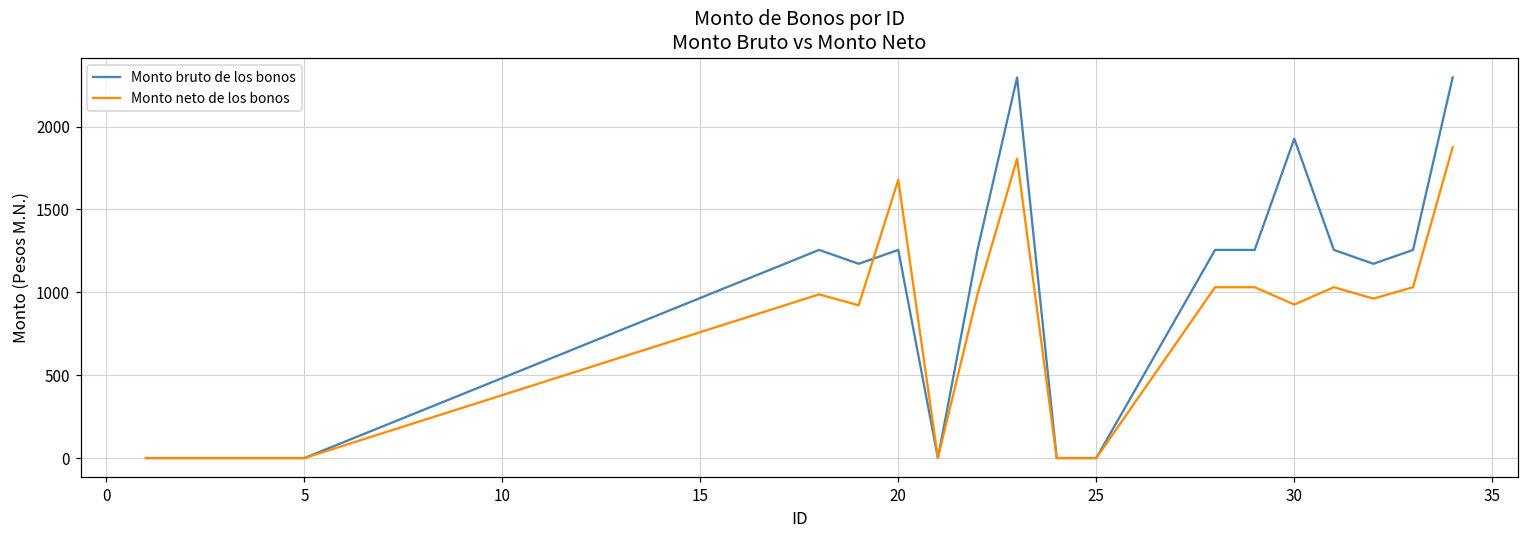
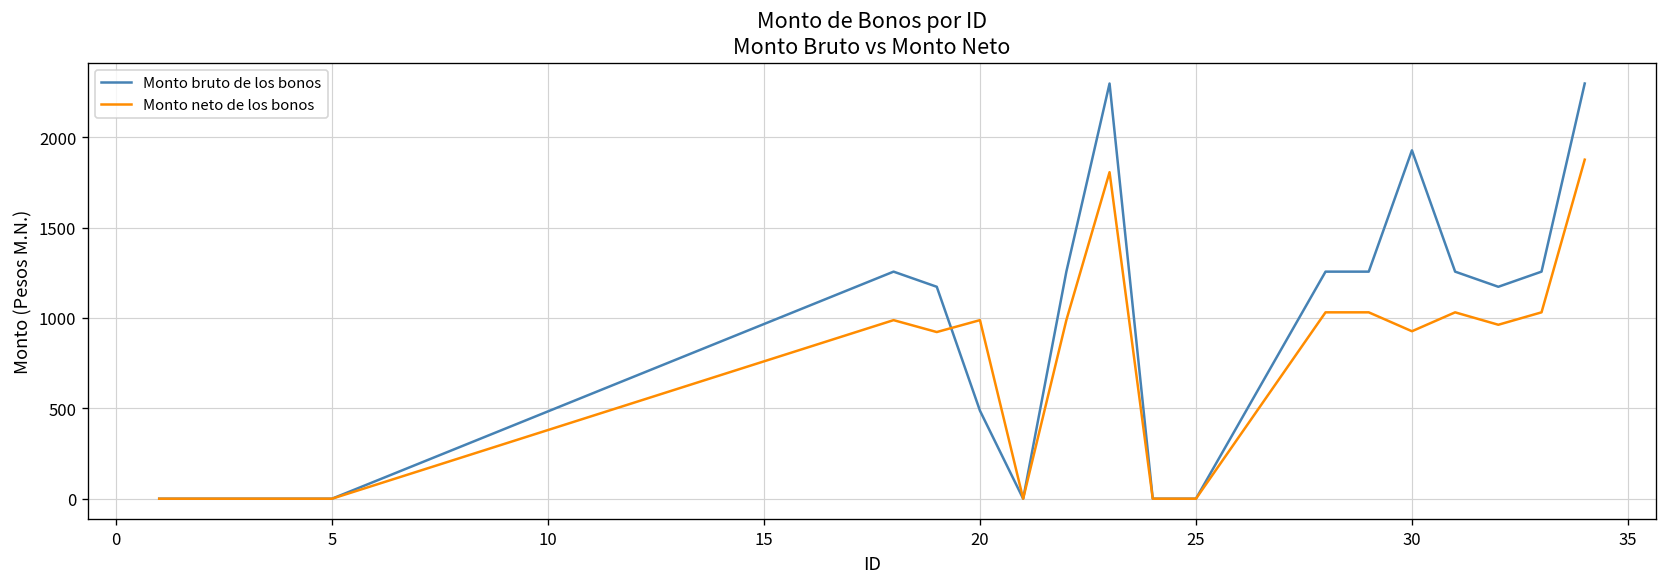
Monto bruto de los bonos, 20: 1260 -> 490
Monto neto de los bonos, 20: 1680 -> 990
